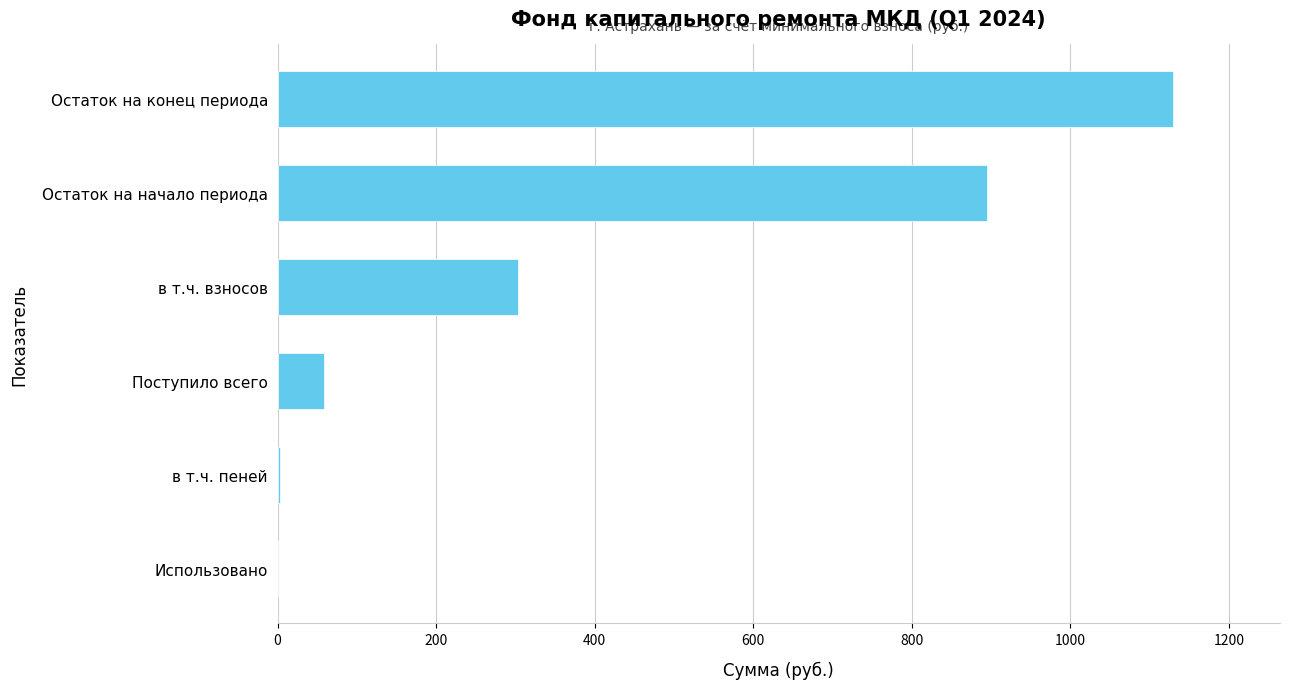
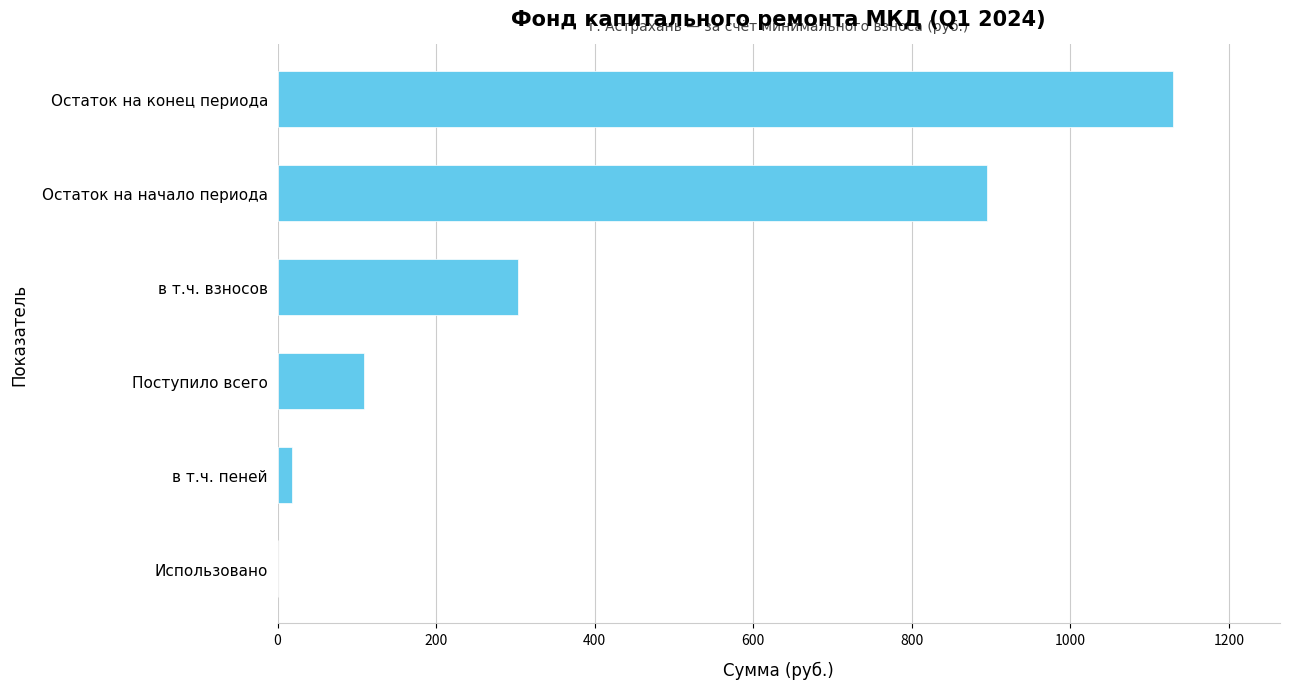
Поступило всего: 60 -> 110
в т.ч. пеней: 0 -> 20
